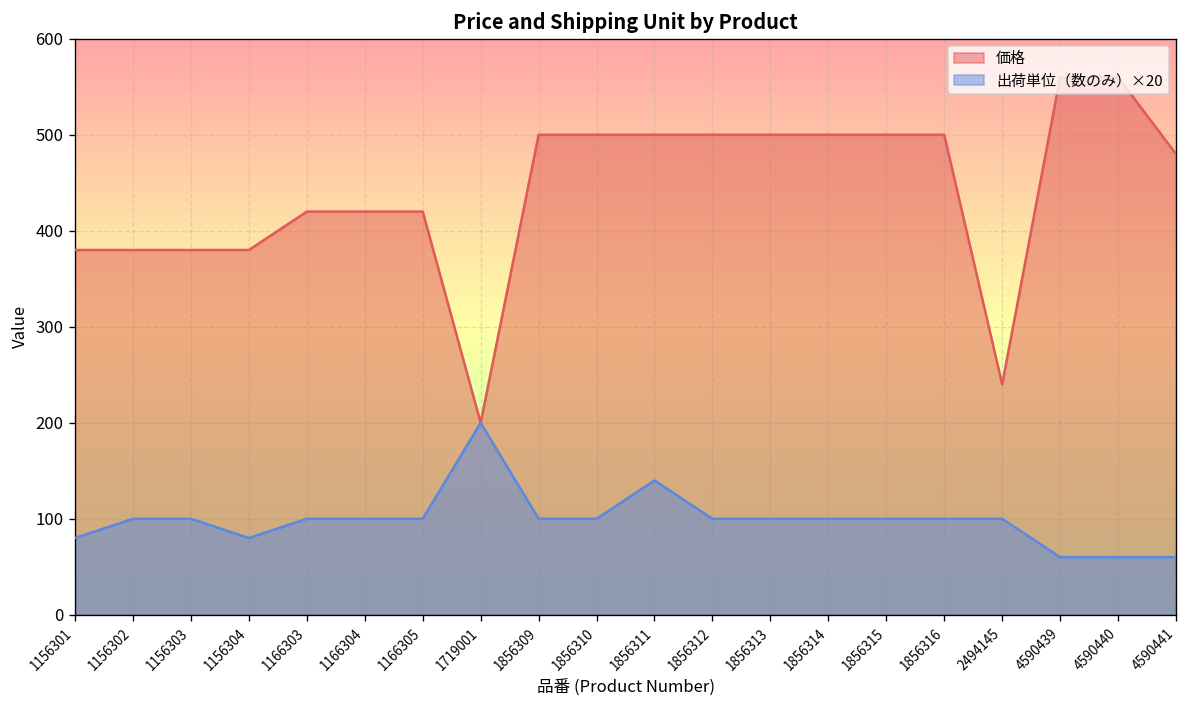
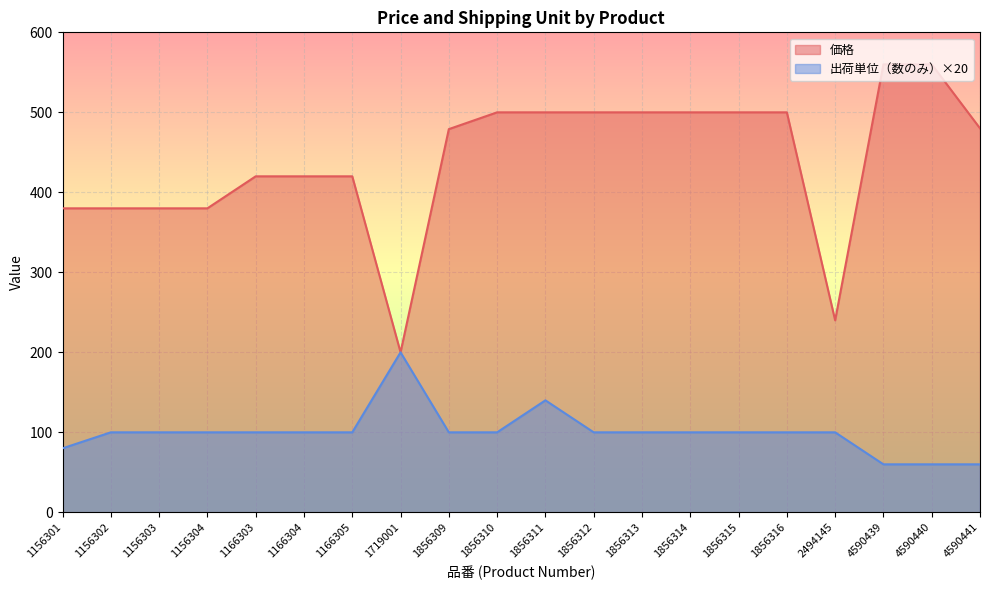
出荷単位（数のみ）×20, 1156304: 80 -> 100
価格, 1856309: 500 -> 480
